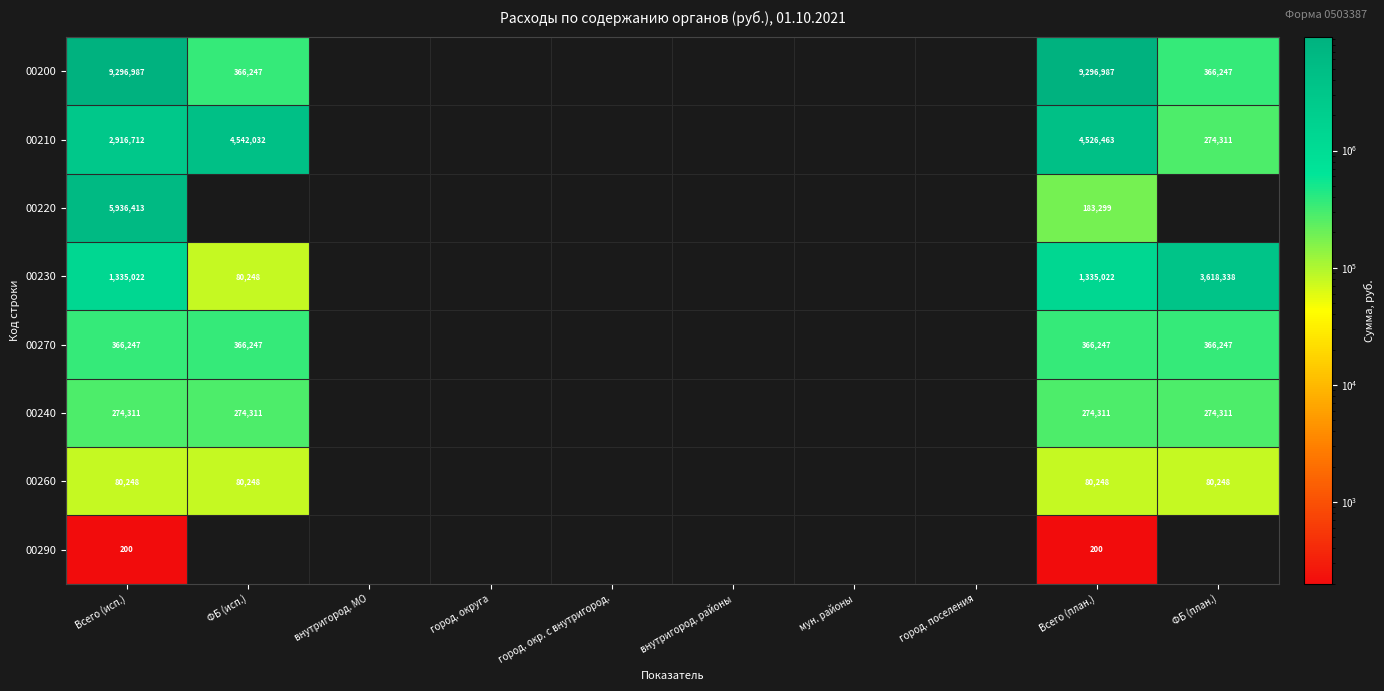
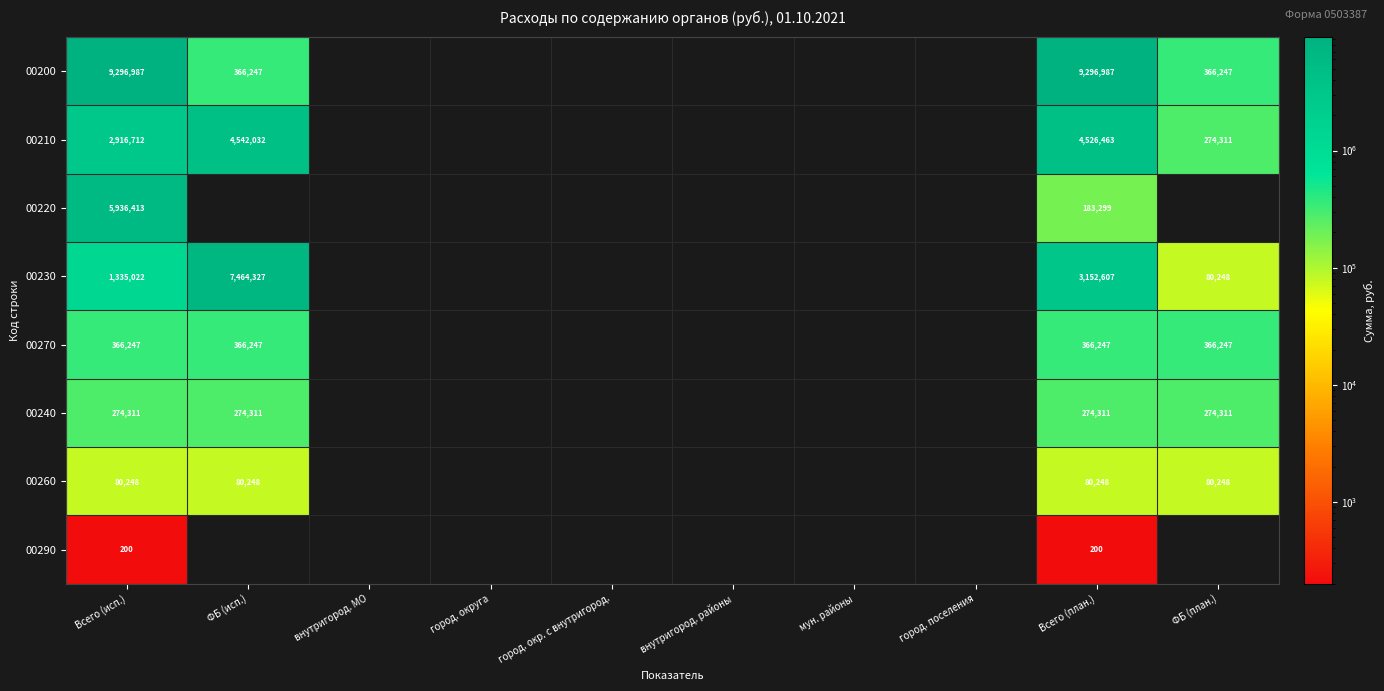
00230, ФБ (исп.): 80,248 -> 7,464,327
00230, Всего (план.): 1,335,022 -> 3,152,607
00230, ФБ (план.): 3,618,338 -> 80,248
